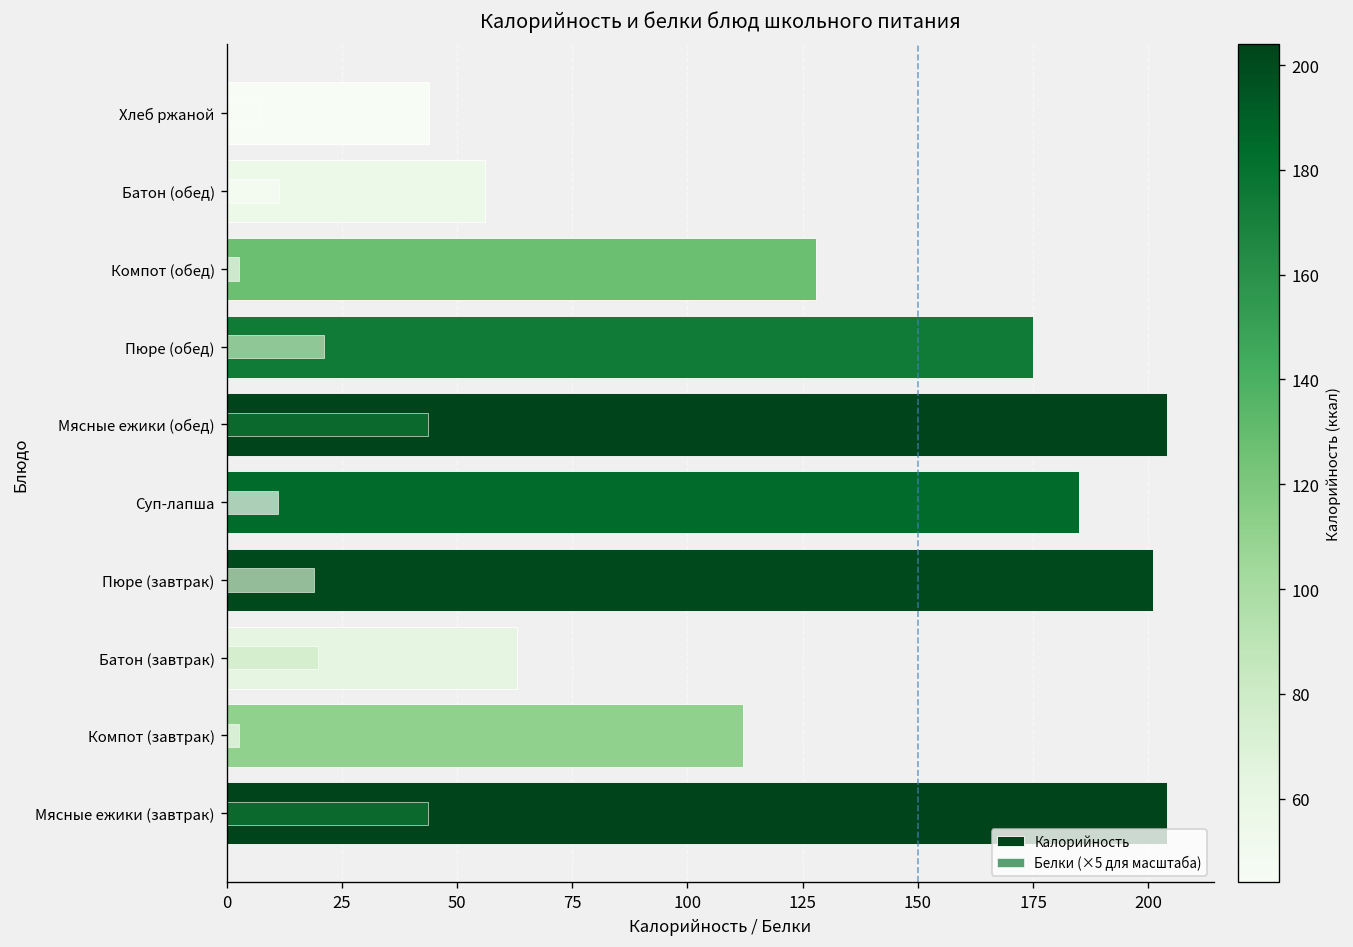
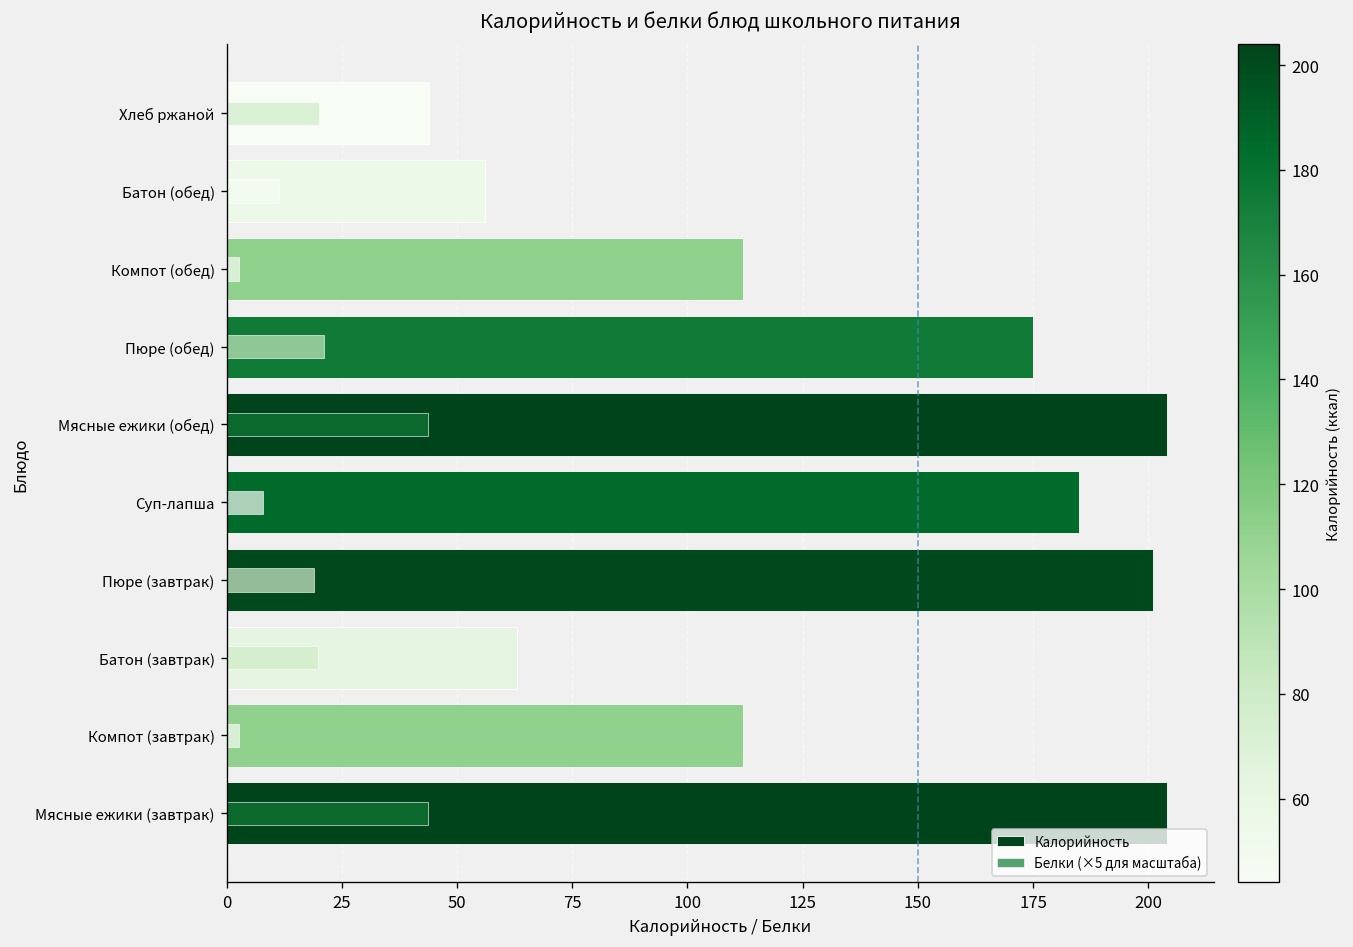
Белки (×5 для масштаба), Хлеб ржаной: 7 -> 20
Калорийность, Компот (обед): 128 -> 112
Белки (×5 для масштаба), Суп-лапша: 11 -> 8
